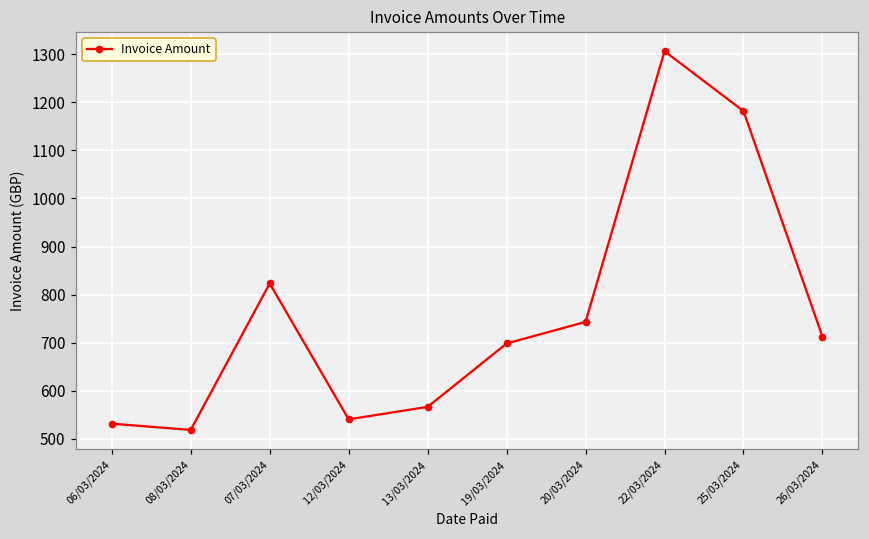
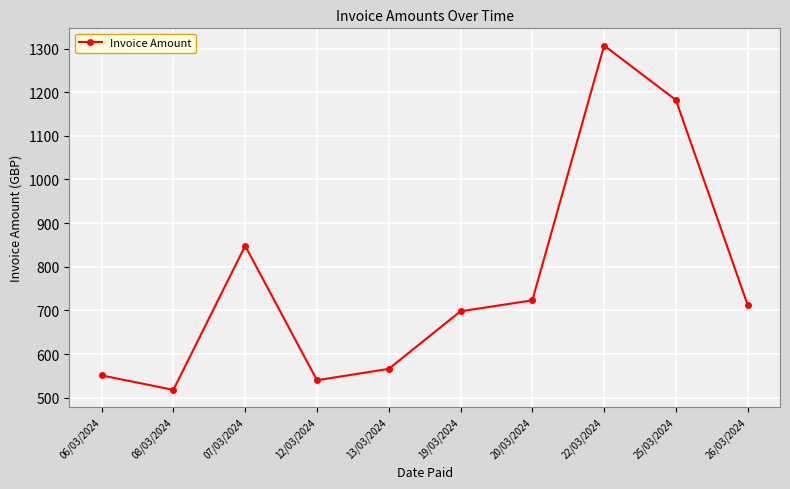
06/03/2024: 530 -> 550
07/03/2024: 820 -> 850
20/03/2024: 740 -> 720
